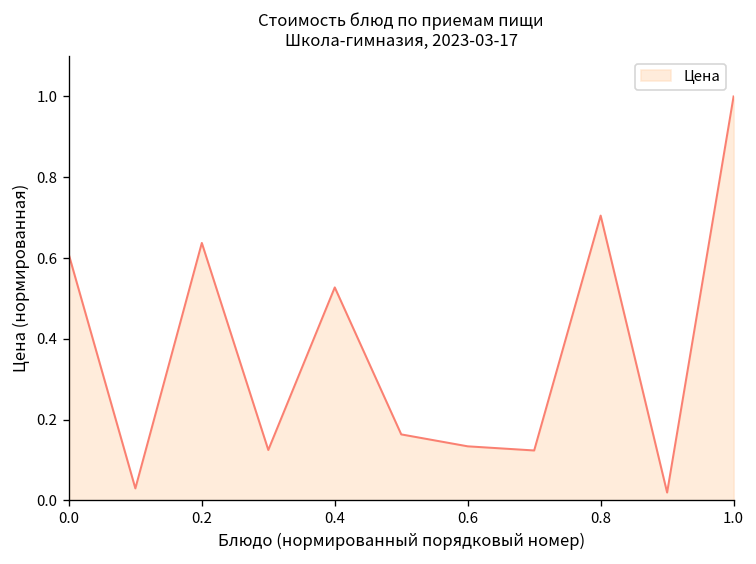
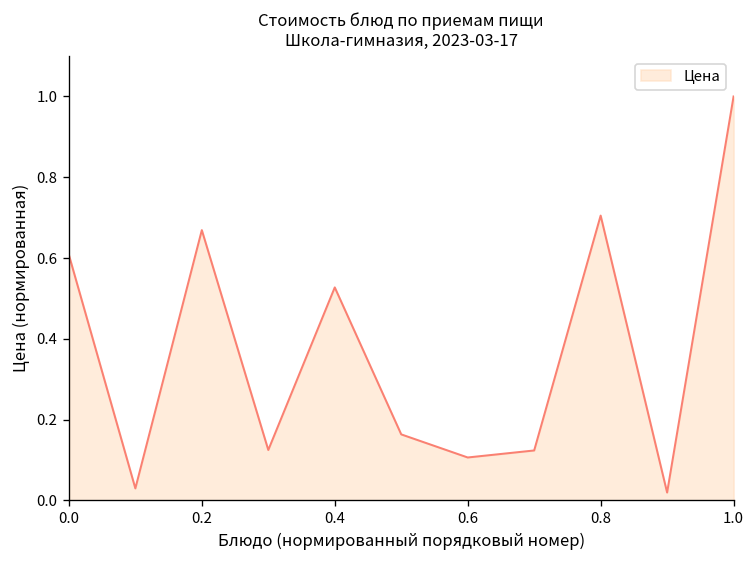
0.2: 0.64 -> 0.67
0.6: 0.13 -> 0.11
